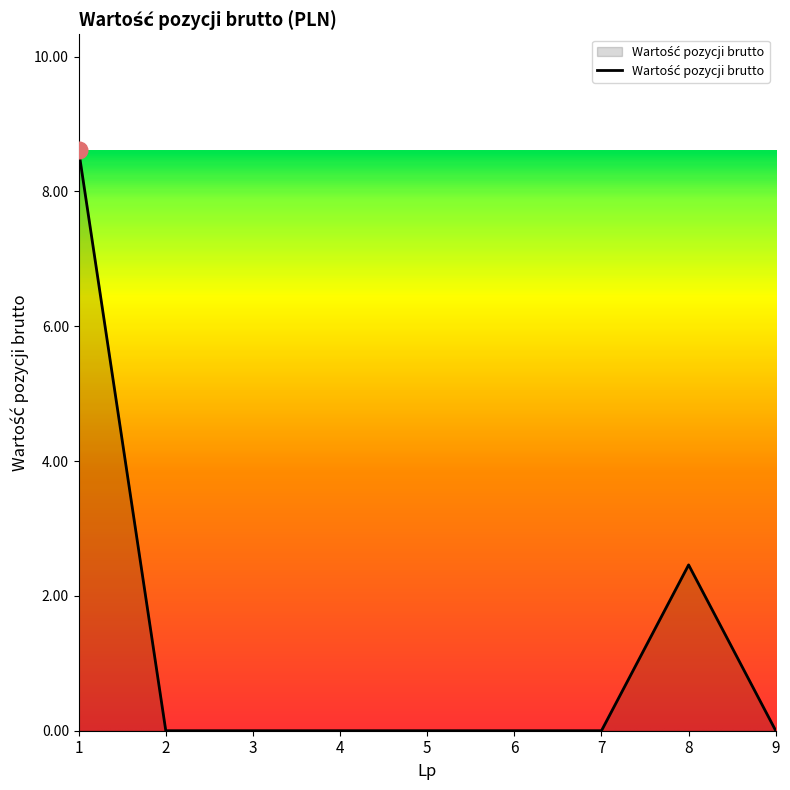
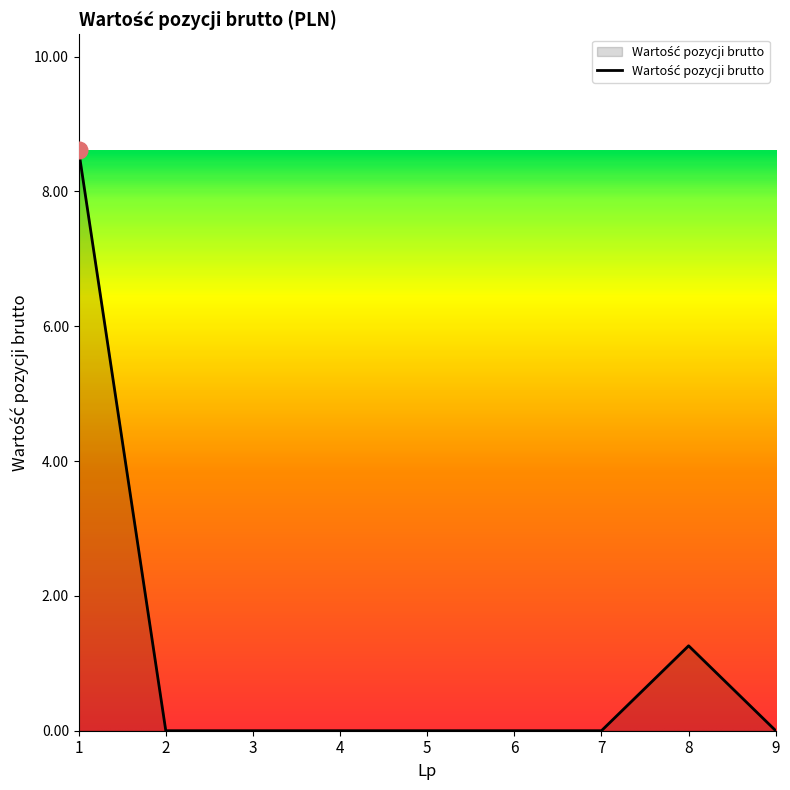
Wartość pozycji brutto, 8: 2.5 -> 1.3
